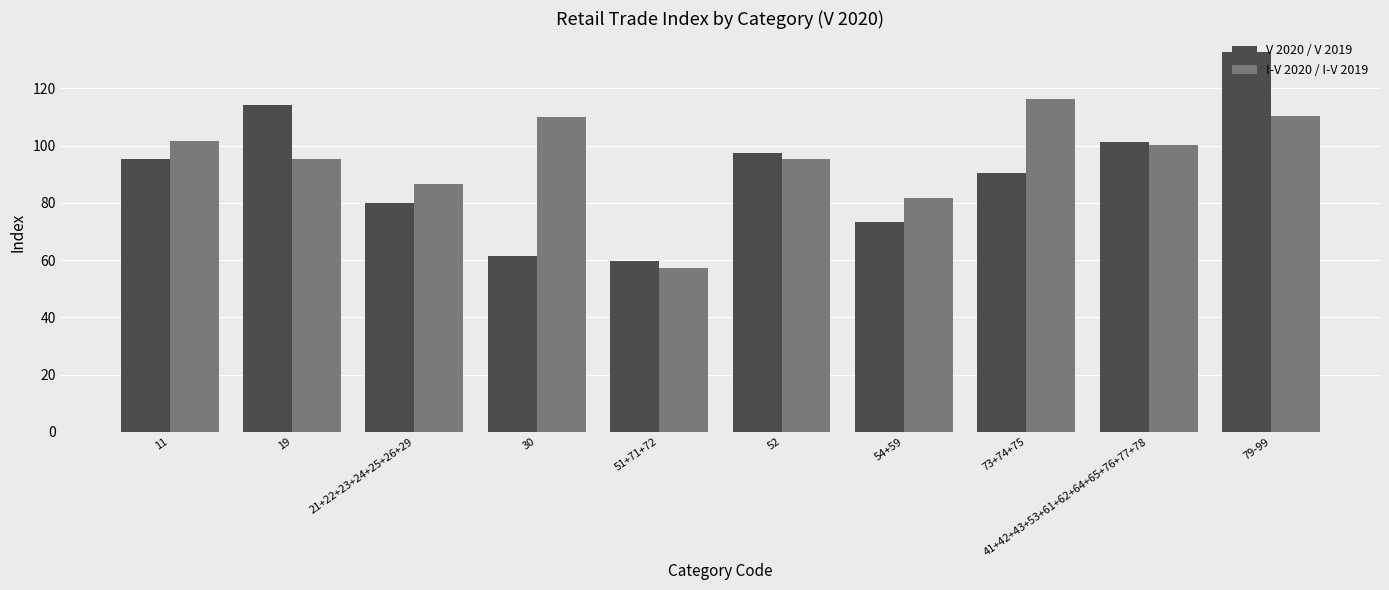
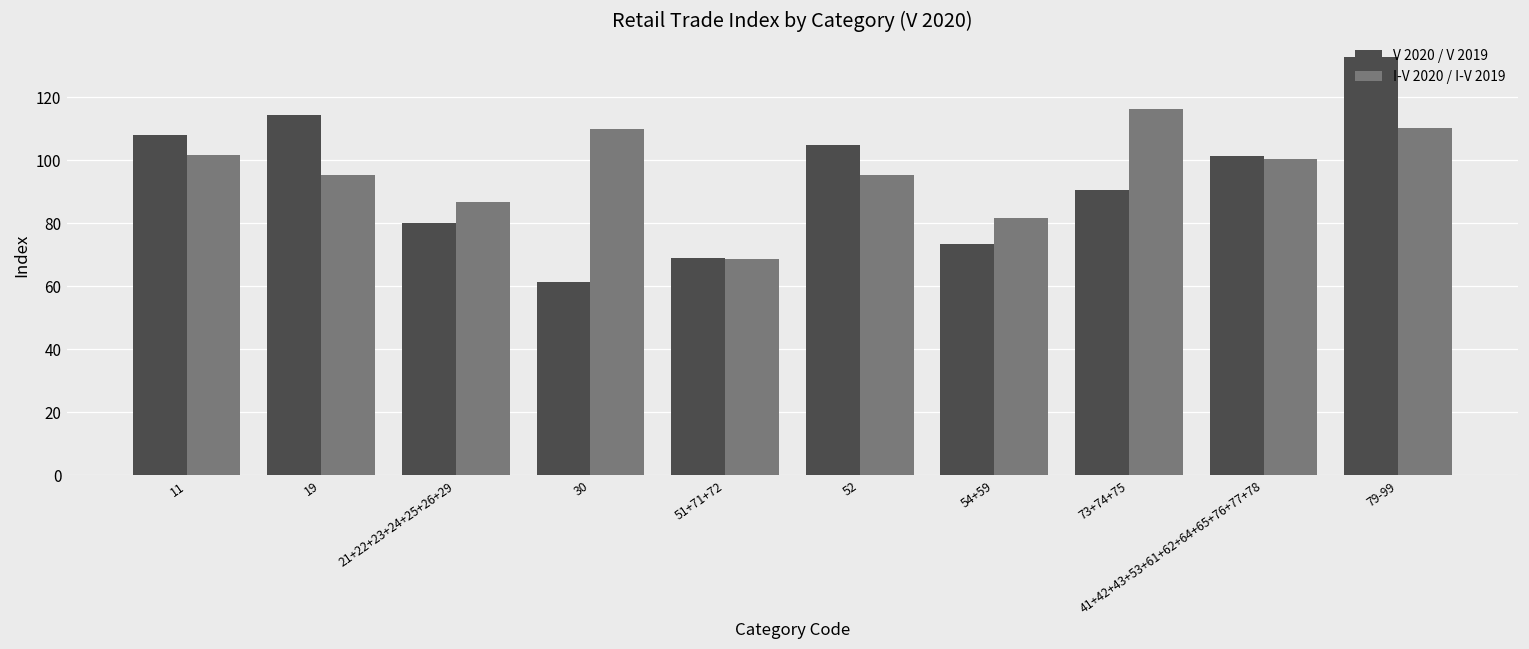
V 2020 / V 2019, 11: 95 -> 108
V 2020 / V 2019, 51+71+72: 60 -> 69
I-V 2020 / I-V 2019, 51+71+72: 57 -> 69
V 2020 / V 2019, 52: 97 -> 105
